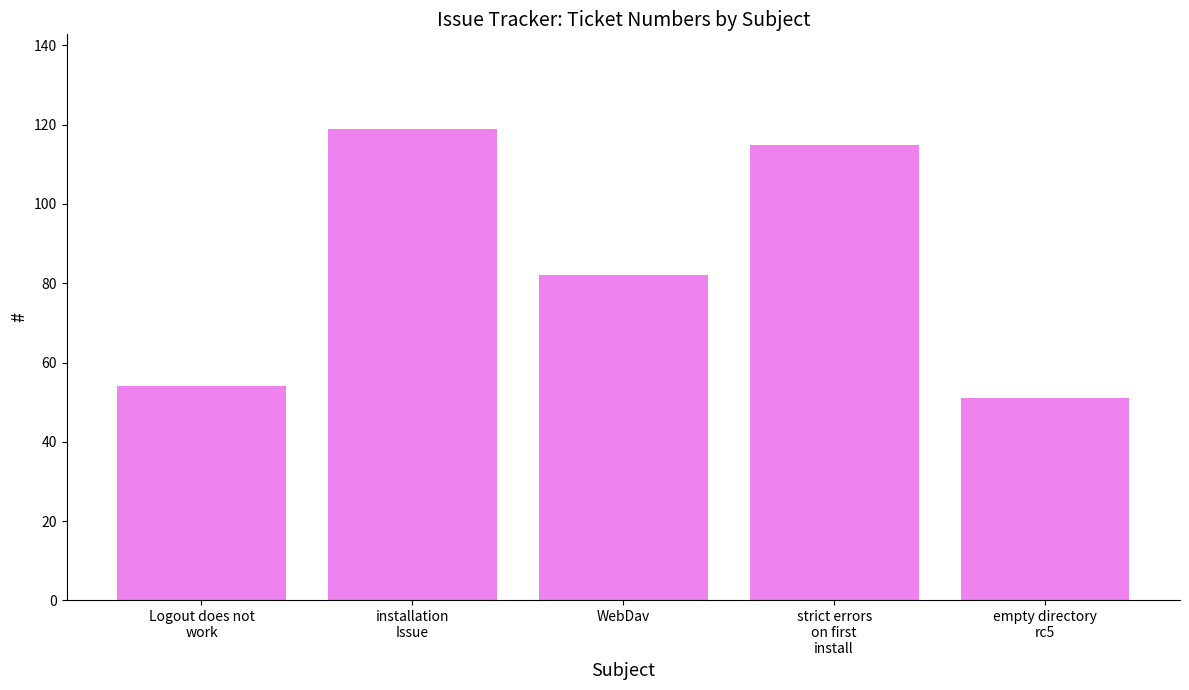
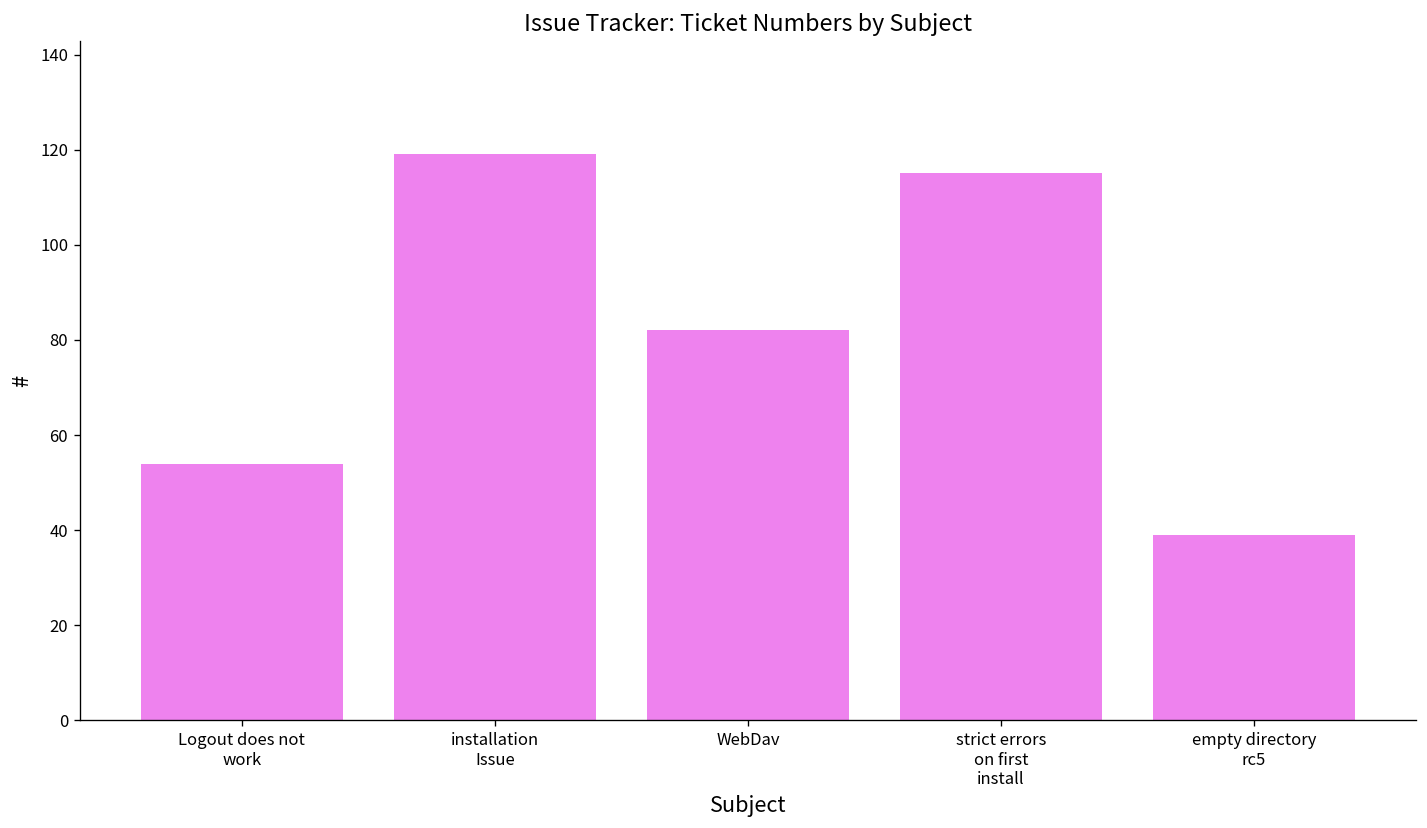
empty directory rc5: 51 -> 39
